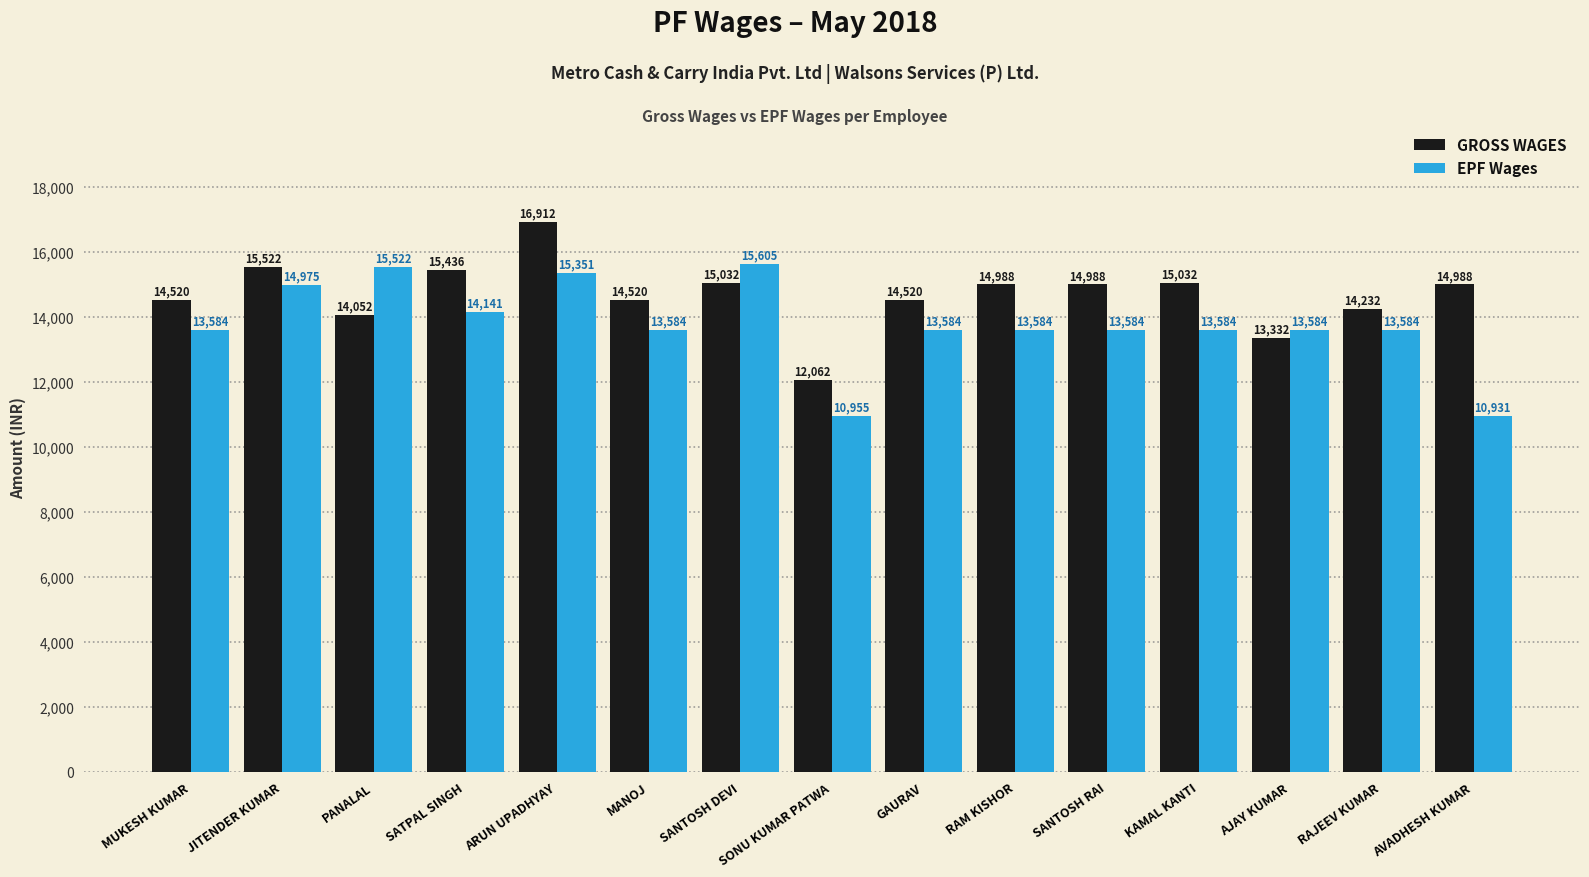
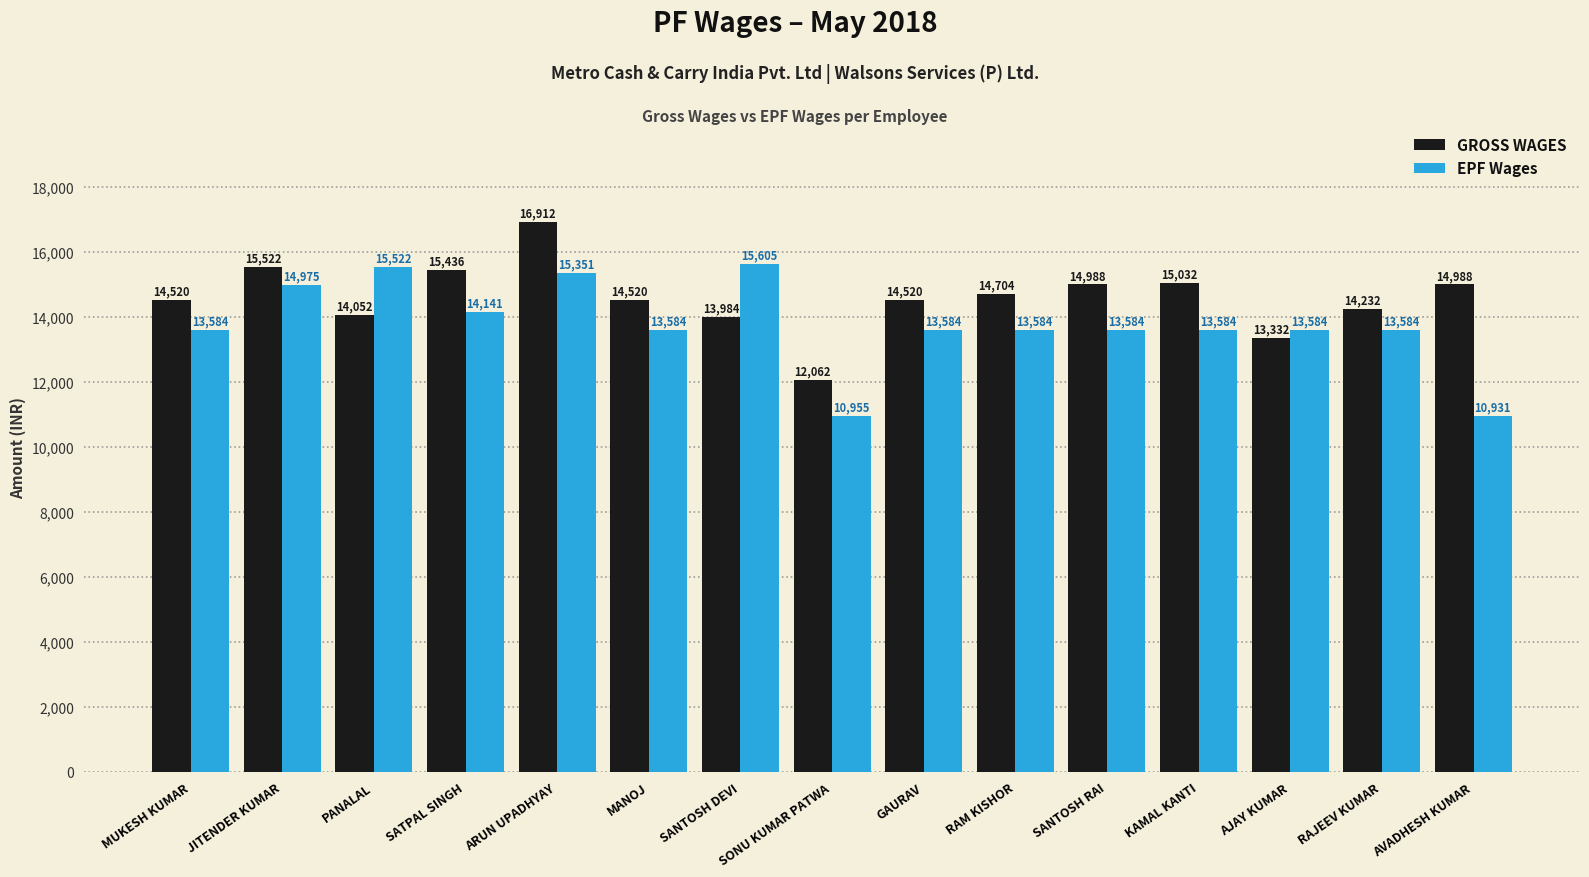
GROSS WAGES, SANTOSH DEVI: 15,032 -> 13,984
GROSS WAGES, RAM KISHOR: 14,988 -> 14,704
